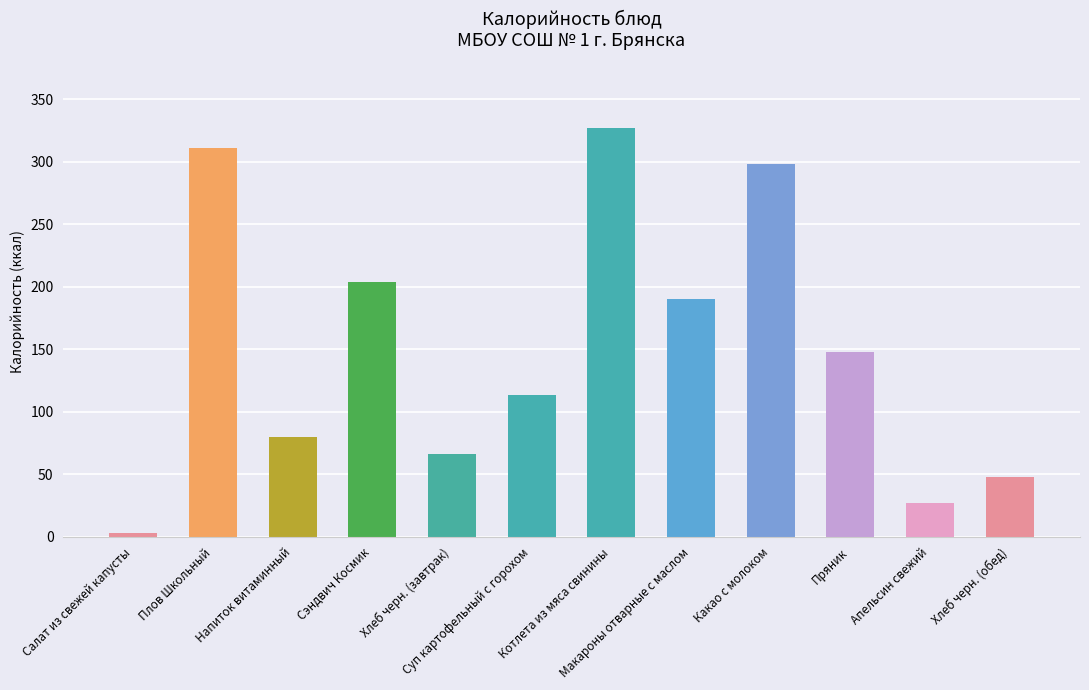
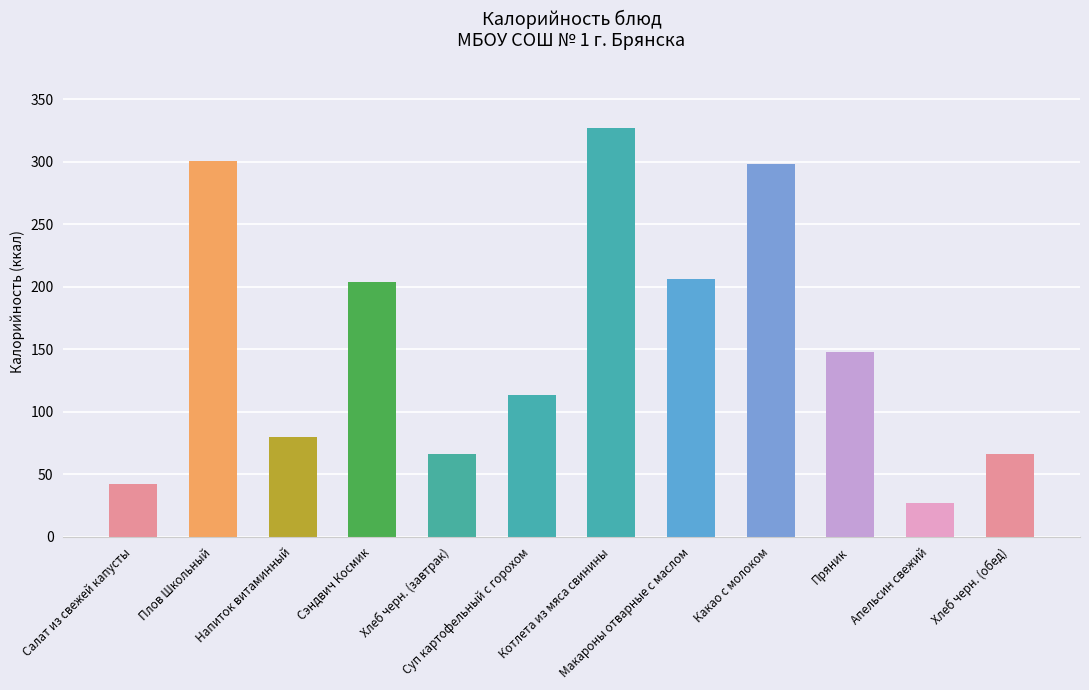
Салат из свежей капусты: 3 -> 42
Плов Школьный: 311 -> 301
Макароны отварные с маслом: 190 -> 206
Хлеб черн. (обед): 48 -> 66
